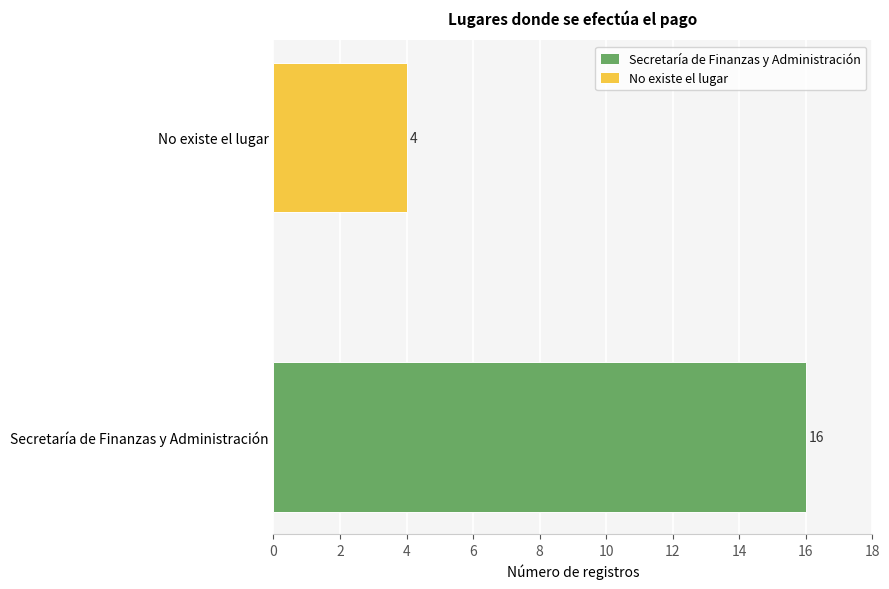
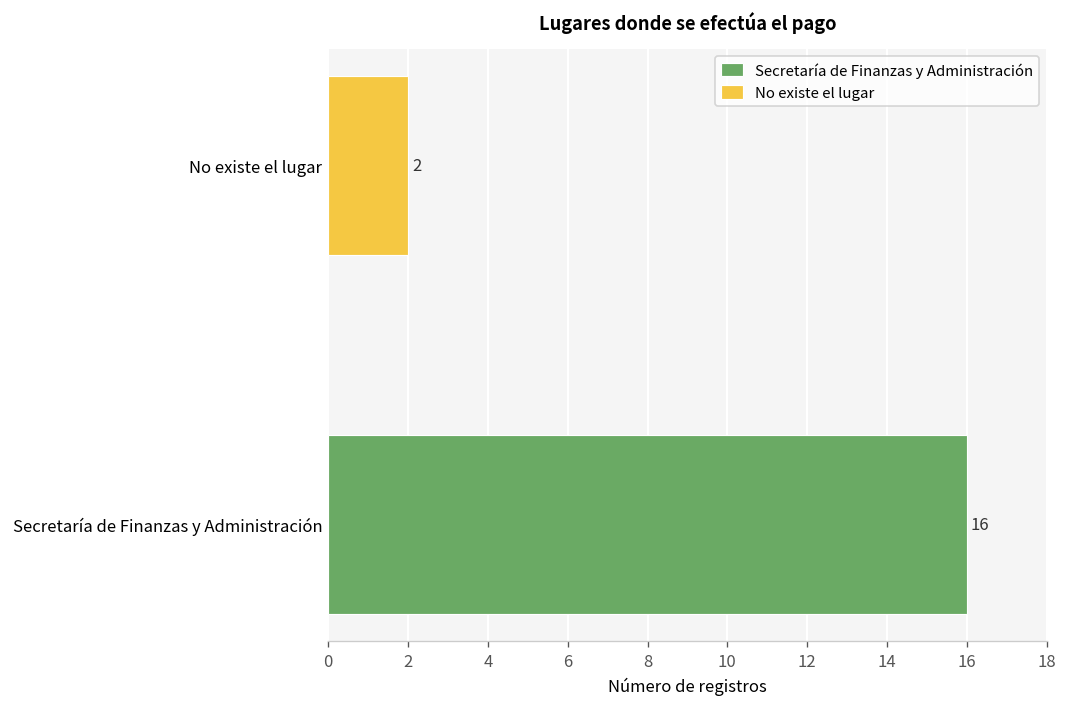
No existe el lugar: 4 -> 2
